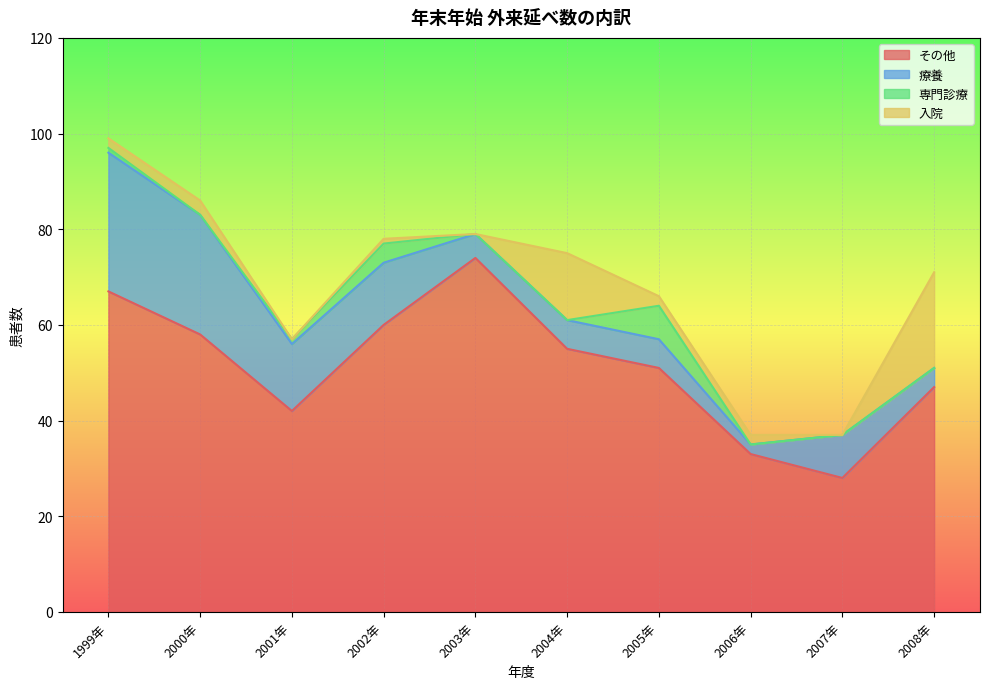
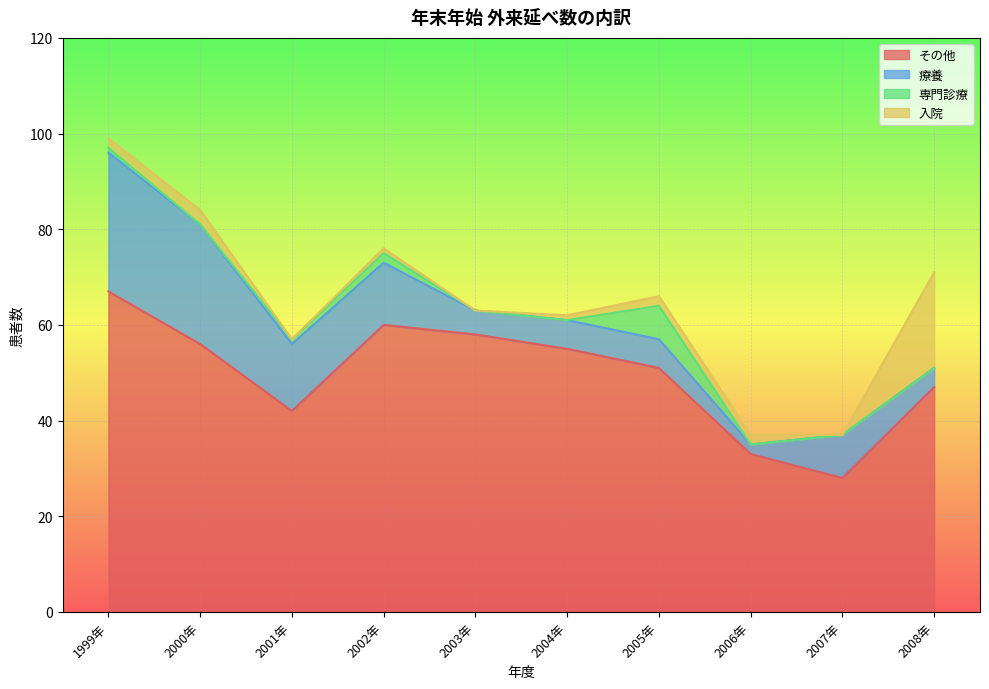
その他, 2000年: 58 -> 56
専門診療, 2002年: 4 -> 2
その他, 2003年: 74 -> 58
入院, 2004年: 14 -> 1
